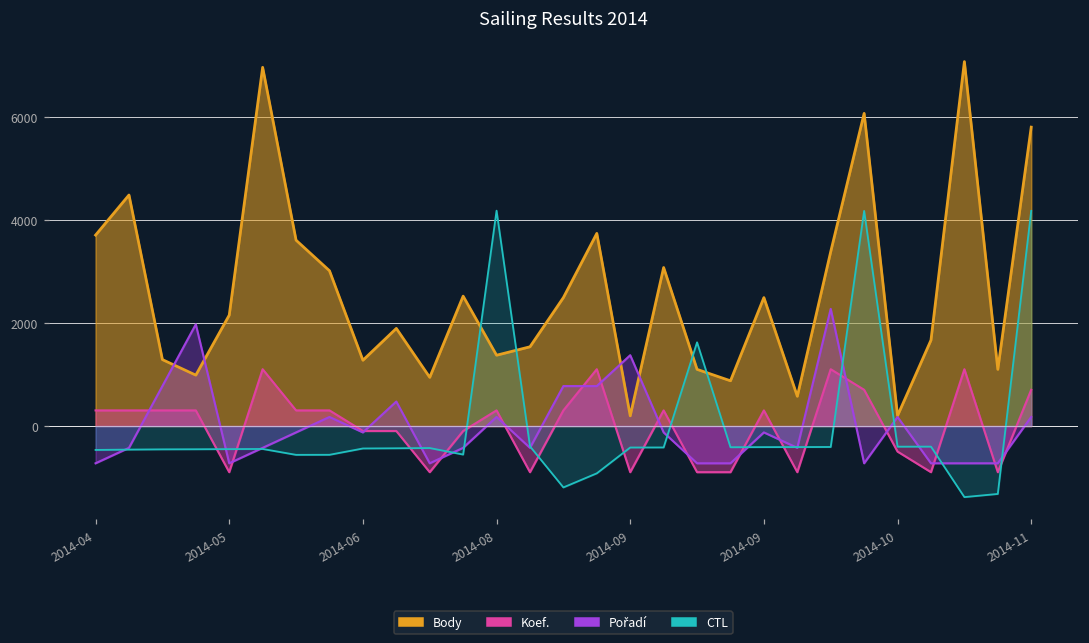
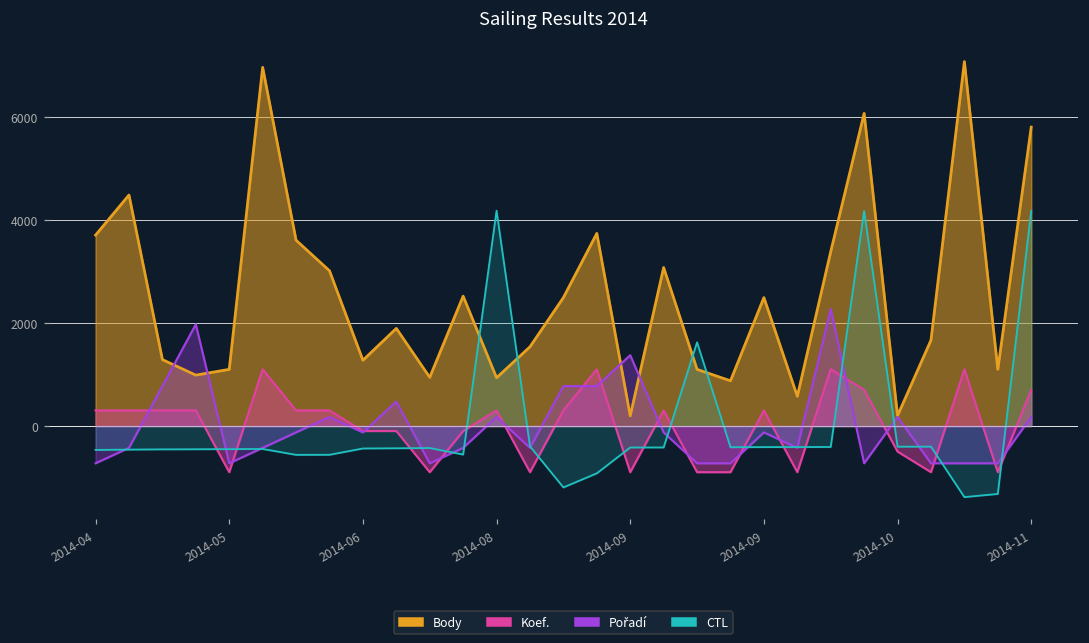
Body, 2014-05: 2200 -> 1100
Body, 2014-08: 1400 -> 900
